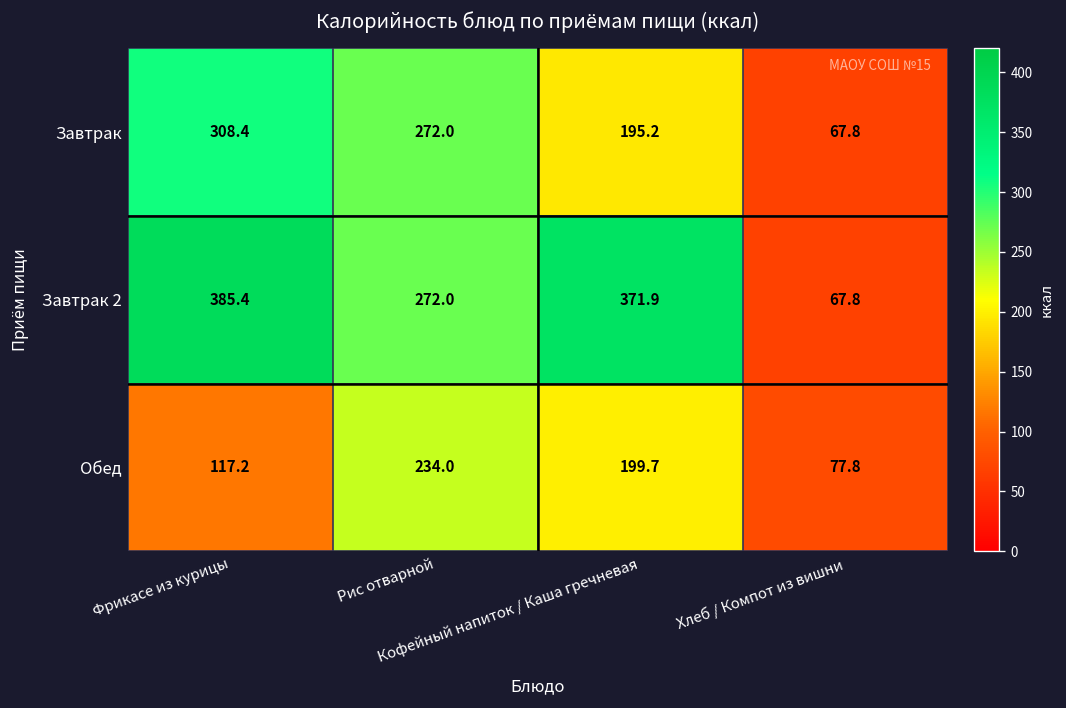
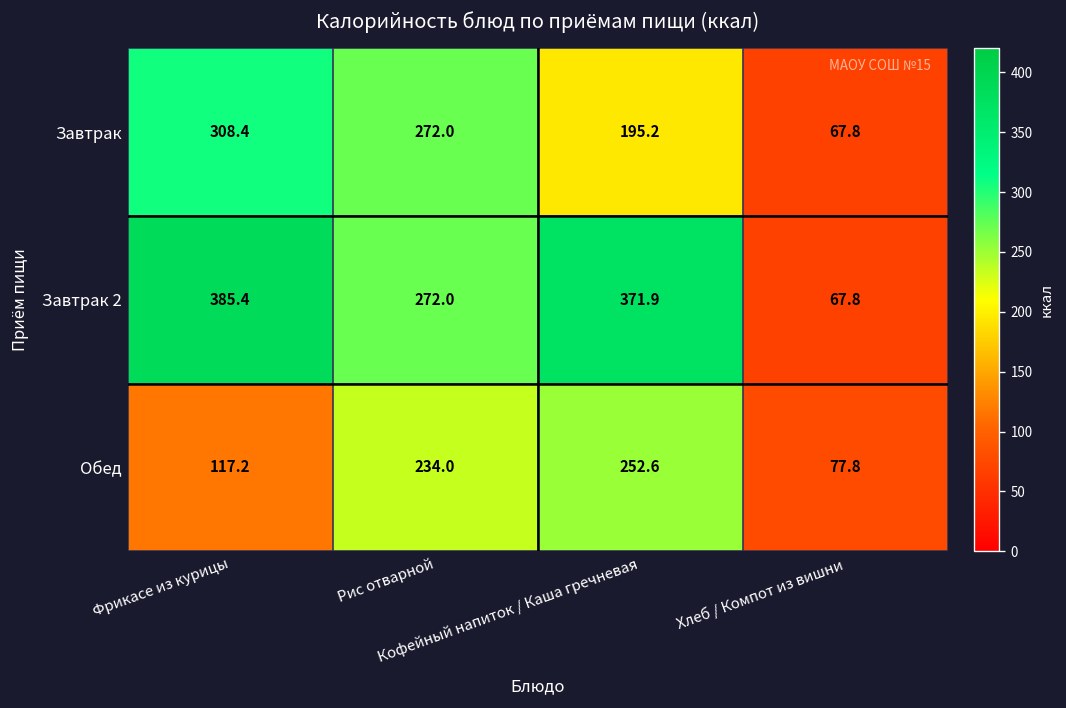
Обед, Кофейный напиток / Каша гречневая: 199.7 -> 252.6
